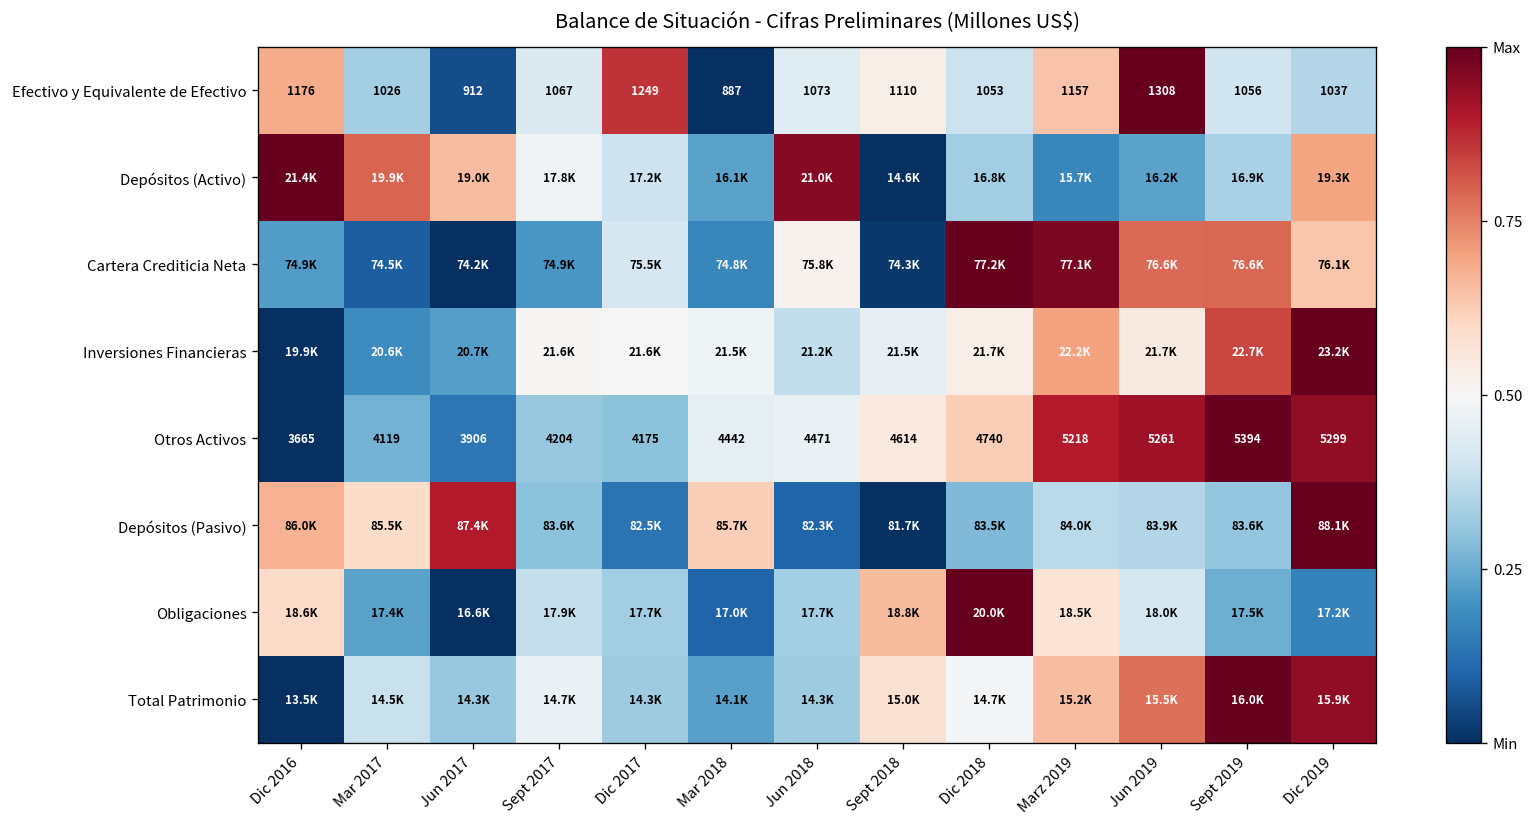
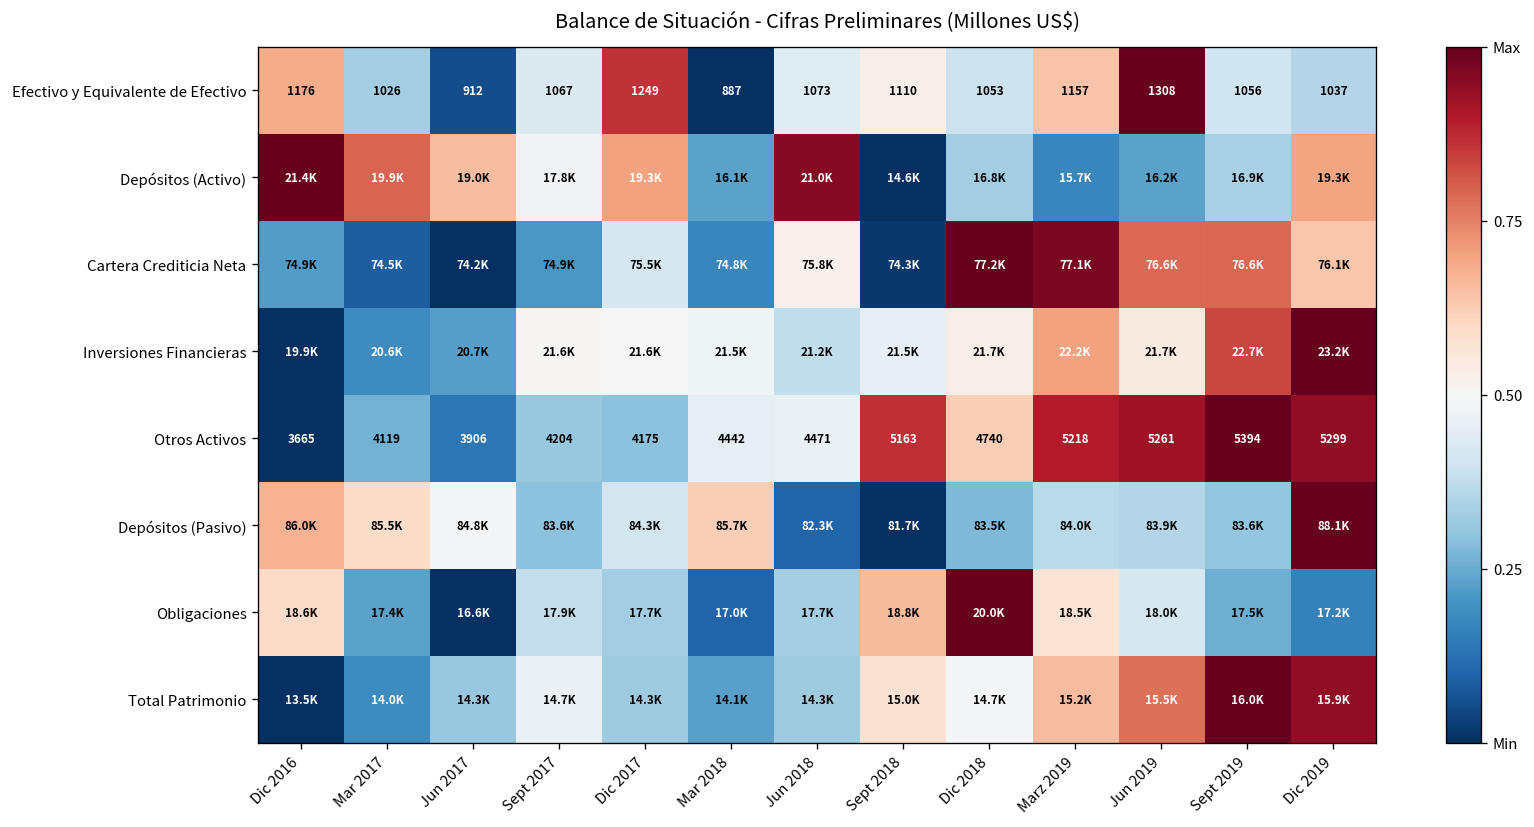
Depósitos (Activo), Dic 2017: 17.2K -> 19.3K
Otros Activos, Sept 2018: 4614 -> 5163
Depósitos (Pasivo), Jun 2017: 87.4K -> 84.8K
Depósitos (Pasivo), Dic 2017: 82.5K -> 84.3K
Total Patrimonio, Mar 2017: 14.5K -> 14.0K
